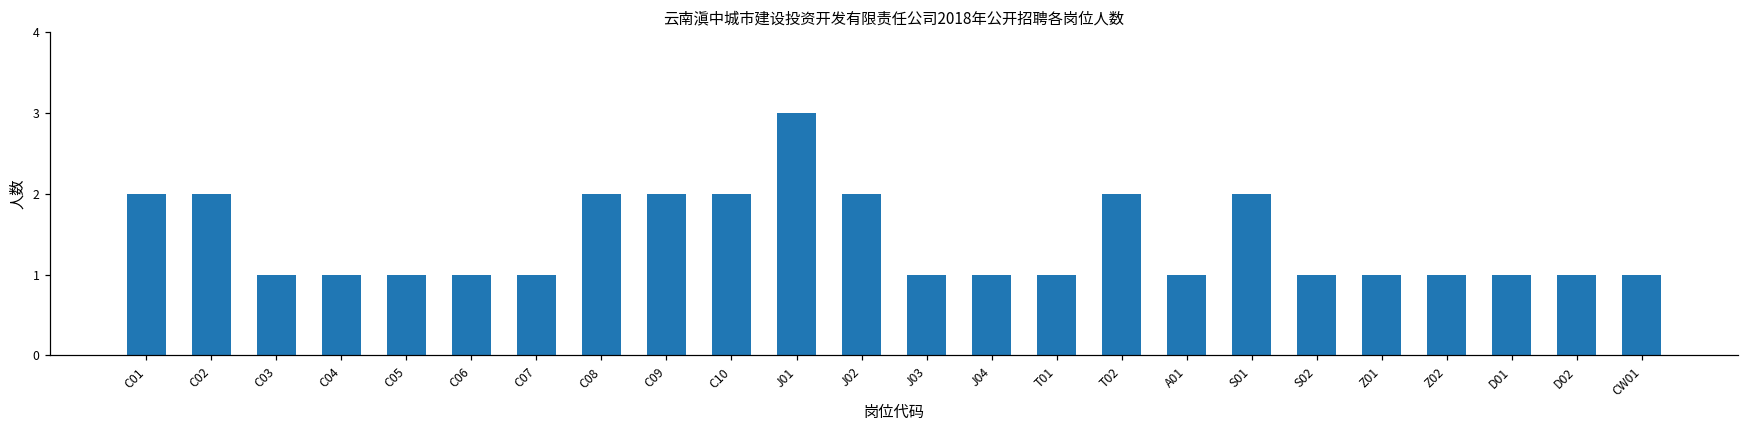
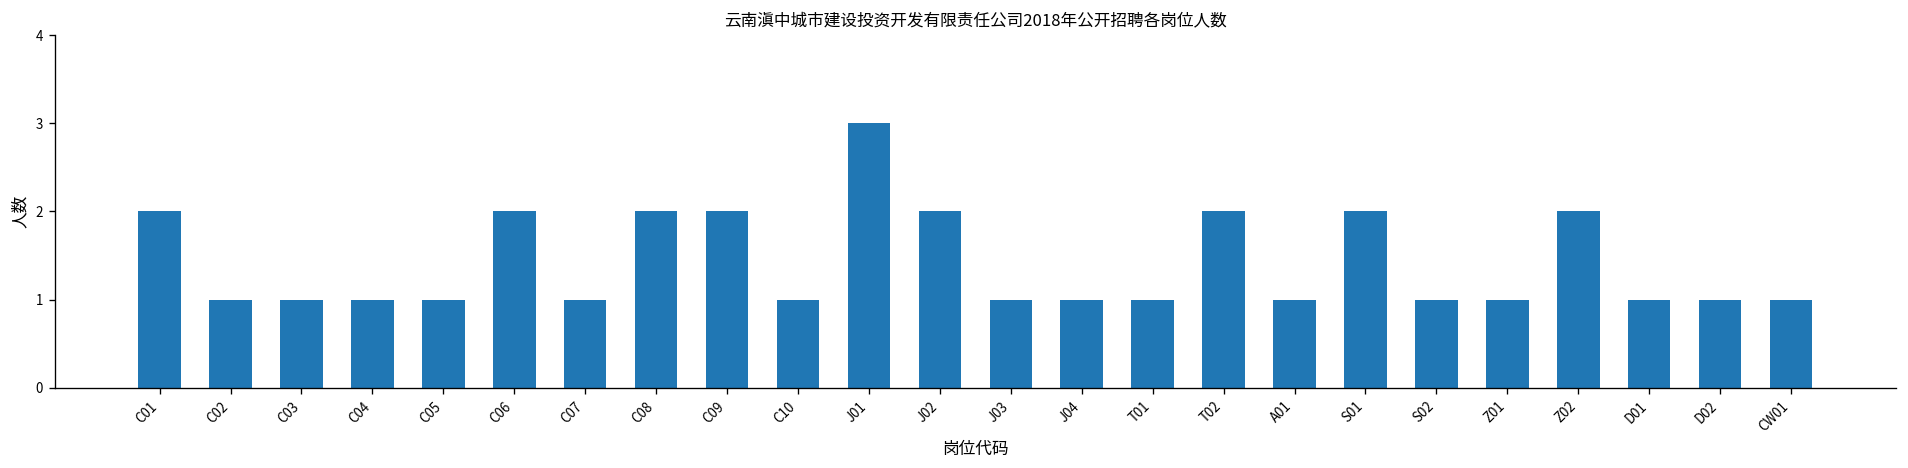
C02: 2 -> 1
C06: 1 -> 2
C10: 2 -> 1
Z02: 1 -> 2
